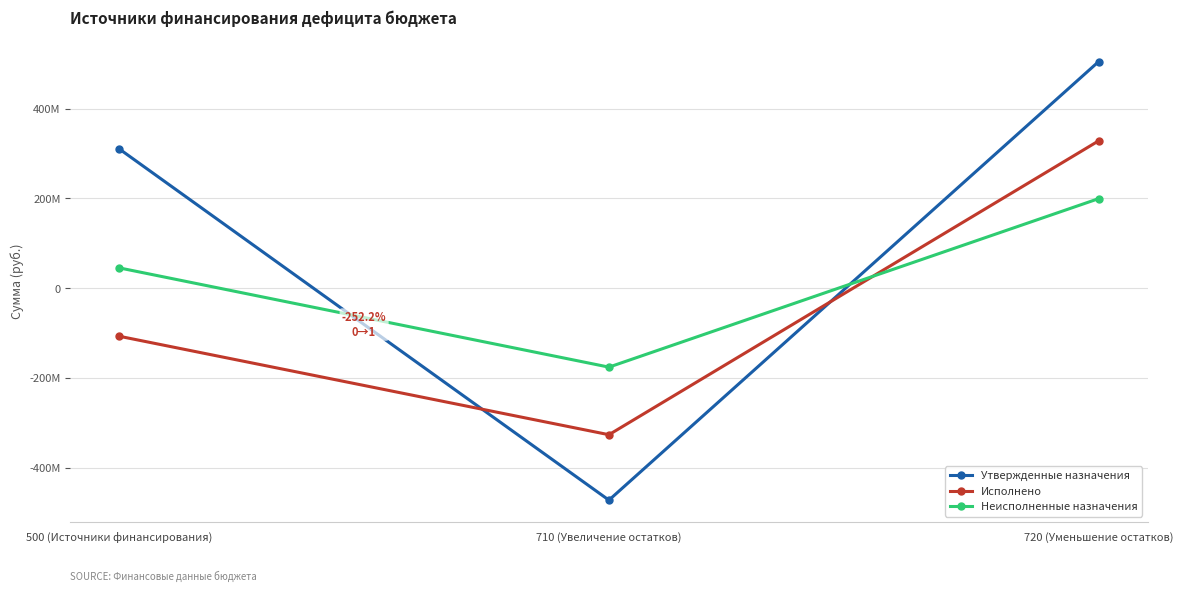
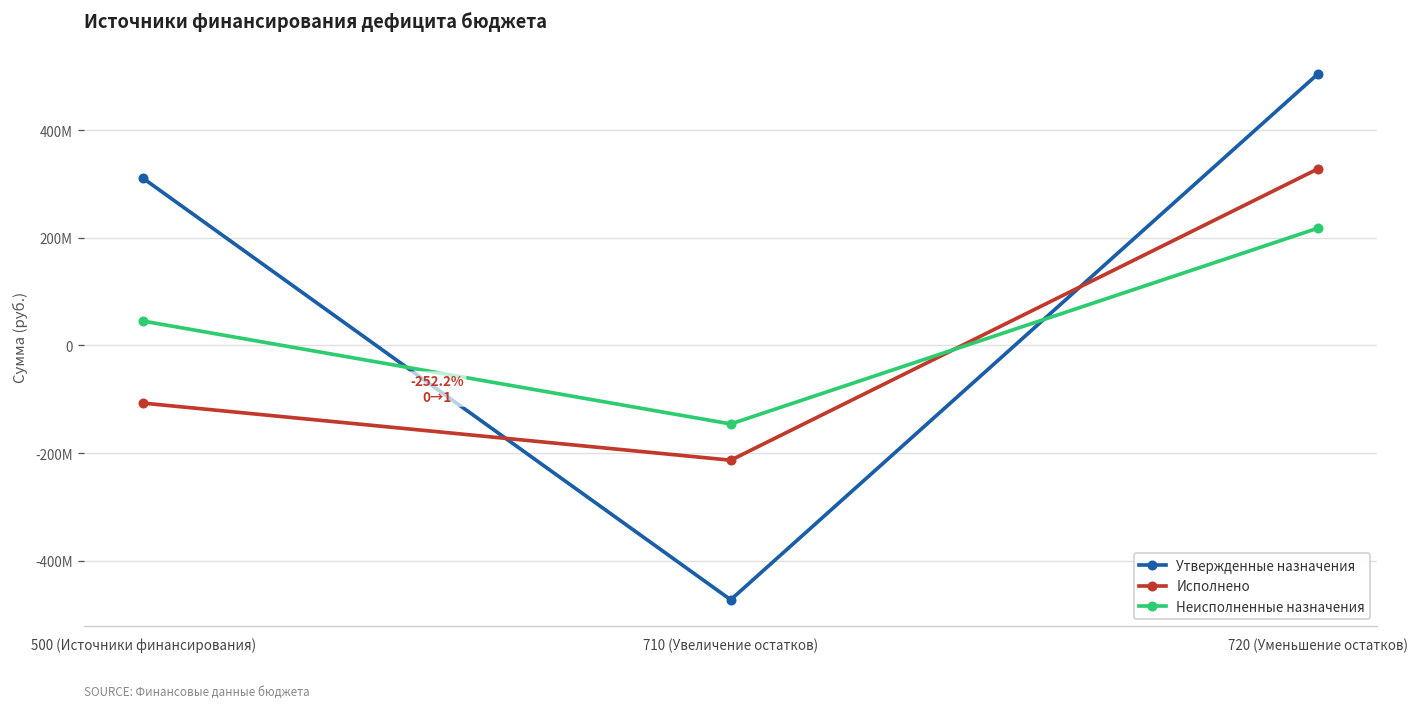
Исполнено, 710 (Увеличение остатков): -330000000 -> -210000000
Неисполненные назначения, 710 (Увеличение остатков): -180000000 -> -150000000
Неисполненные назначения, 720 (Уменьшение остатков): 200000000 -> 220000000
